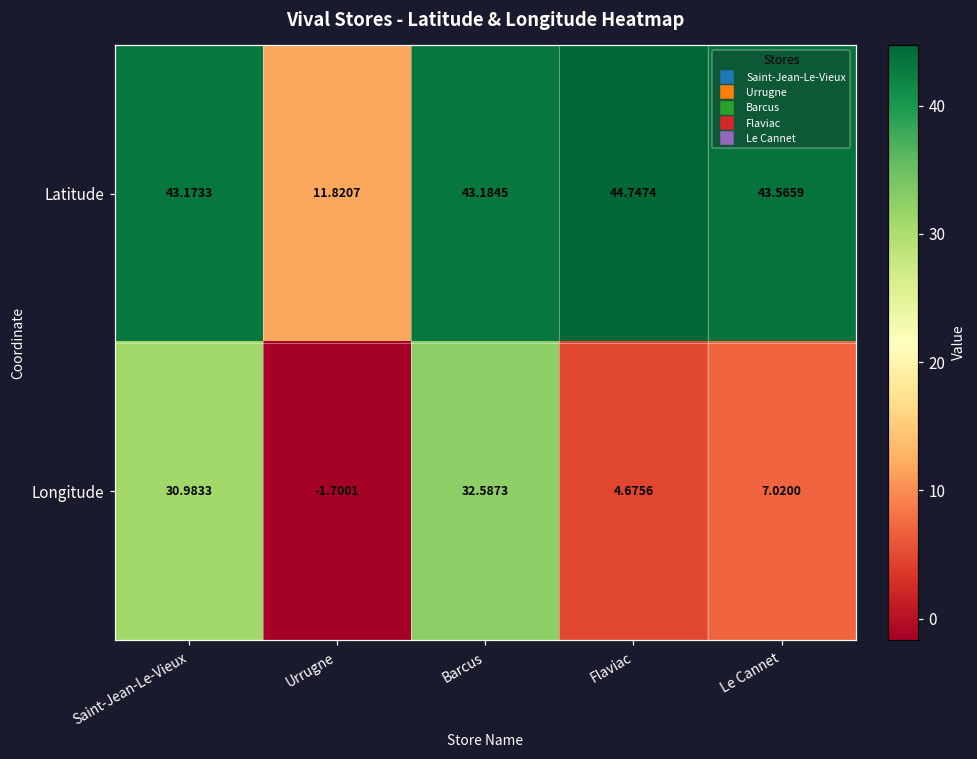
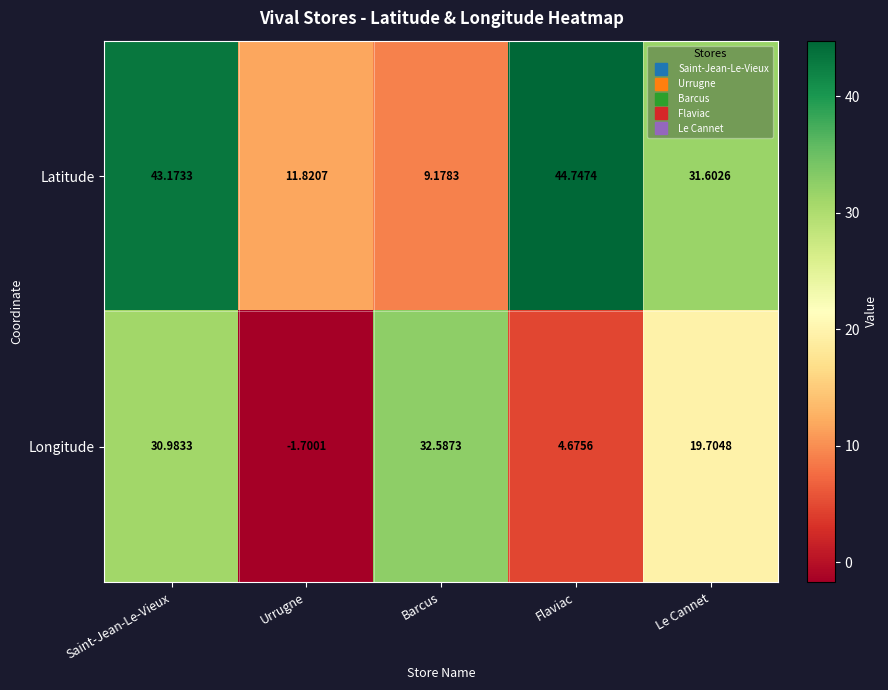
Latitude, Barcus: 43.1845 -> 9.1783
Latitude, Le Cannet: 43.5659 -> 31.6026
Longitude, Le Cannet: 7.0200 -> 19.7048
